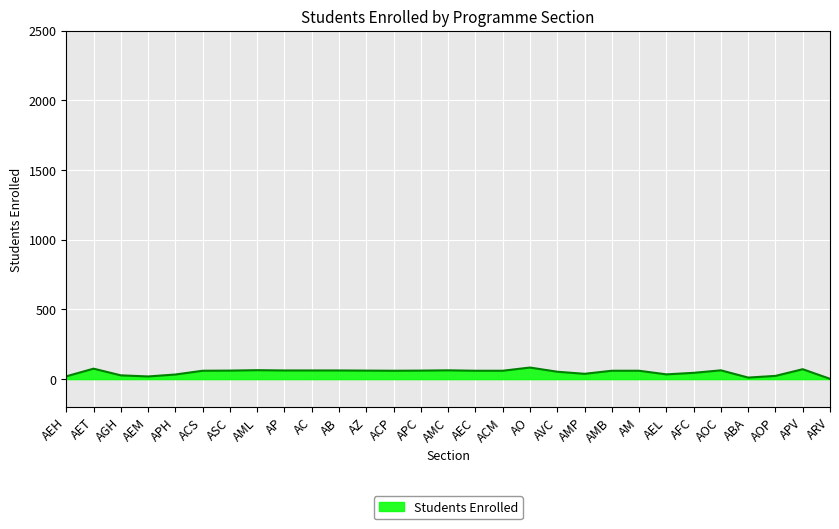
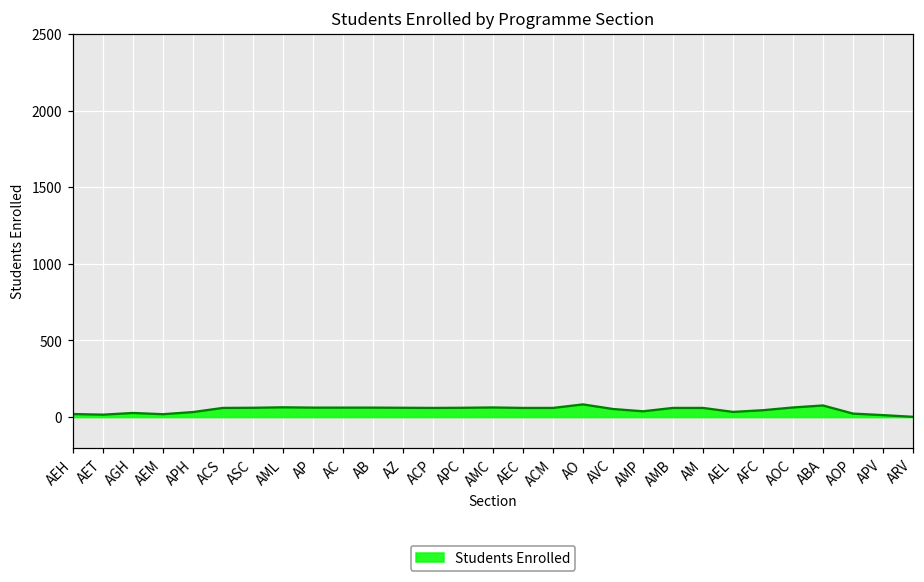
AET: 80 -> 20
ABA: 10 -> 80
APV: 70 -> 10
